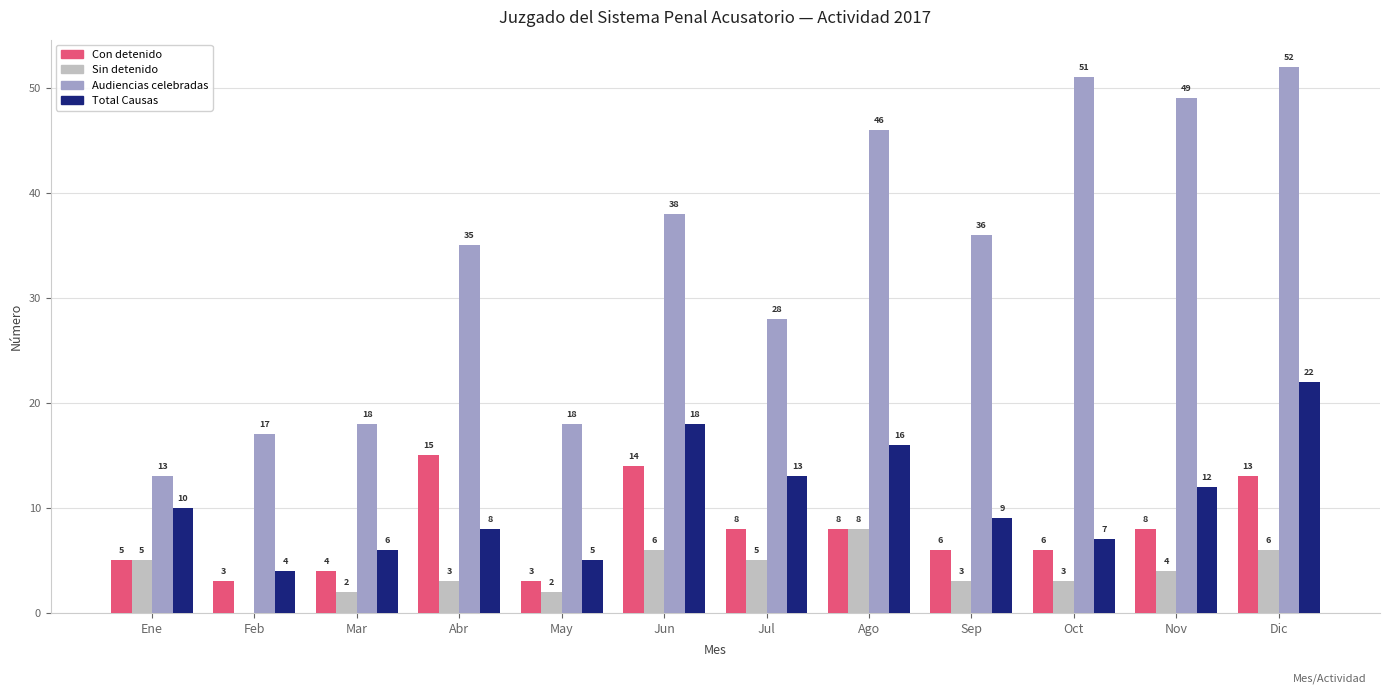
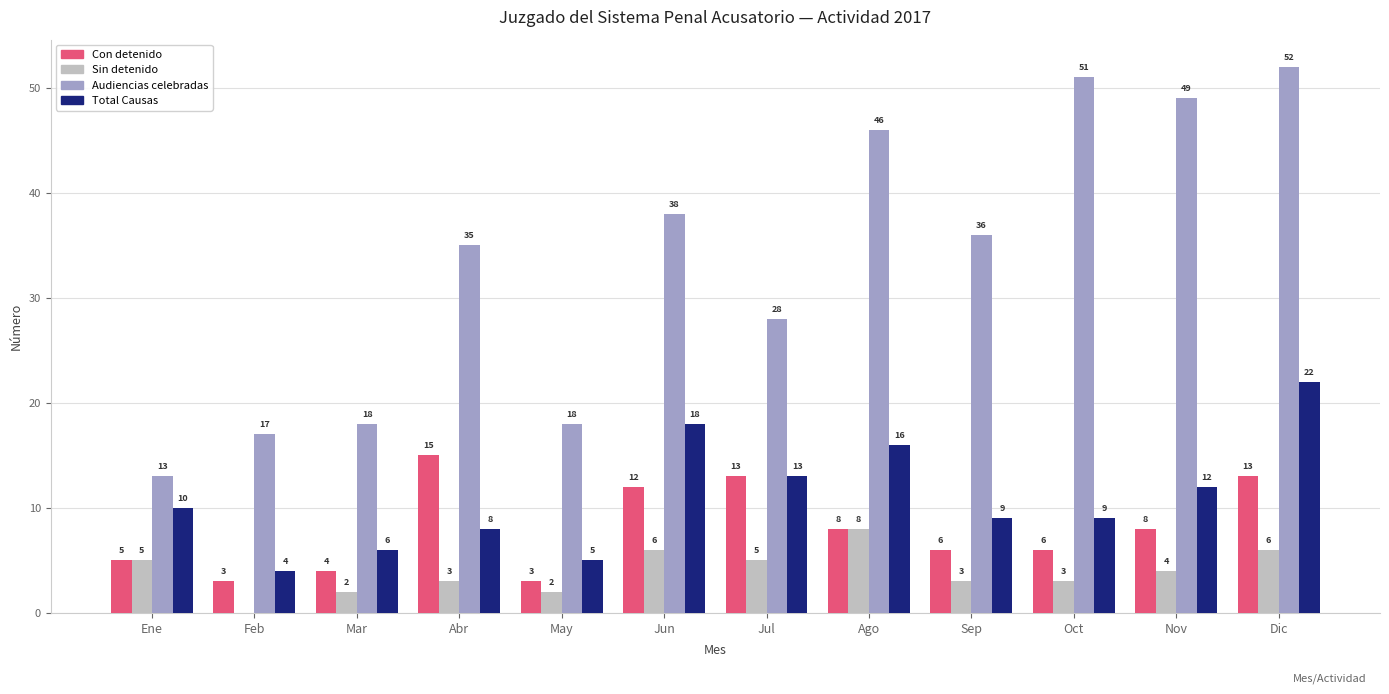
Con detenido, Jun: 14 -> 12
Con detenido, Jul: 8 -> 13
Total Causas, Oct: 7 -> 9
